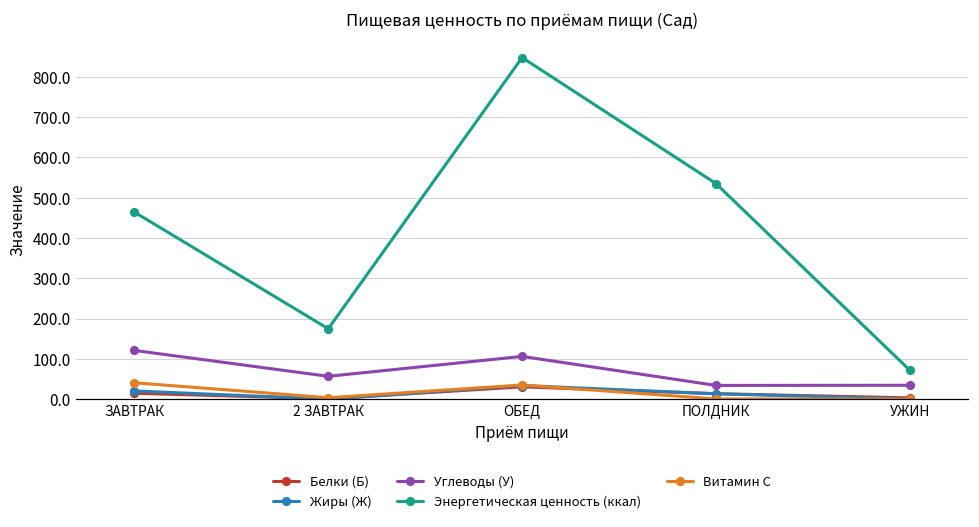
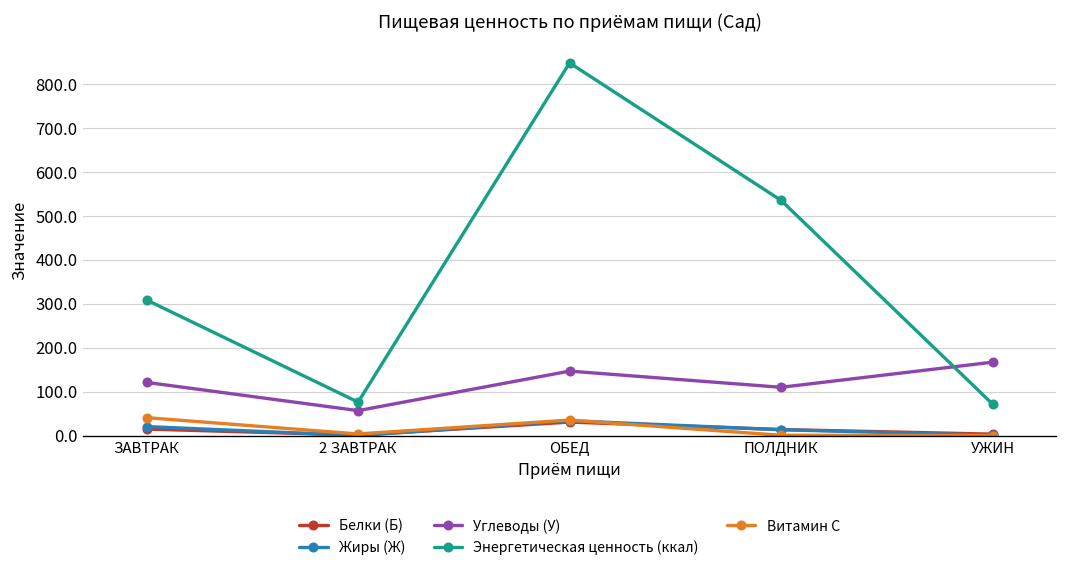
Энергетическая ценность (ккал), ЗАВТРАК: 460 -> 310
Энергетическая ценность (ккал), 2 ЗАВТРАК: 170 -> 80
Углеводы (У), ОБЕД: 110 -> 150
Углеводы (У), ПОЛДНИК: 30 -> 110
Углеводы (У), УЖИН: 30 -> 170
